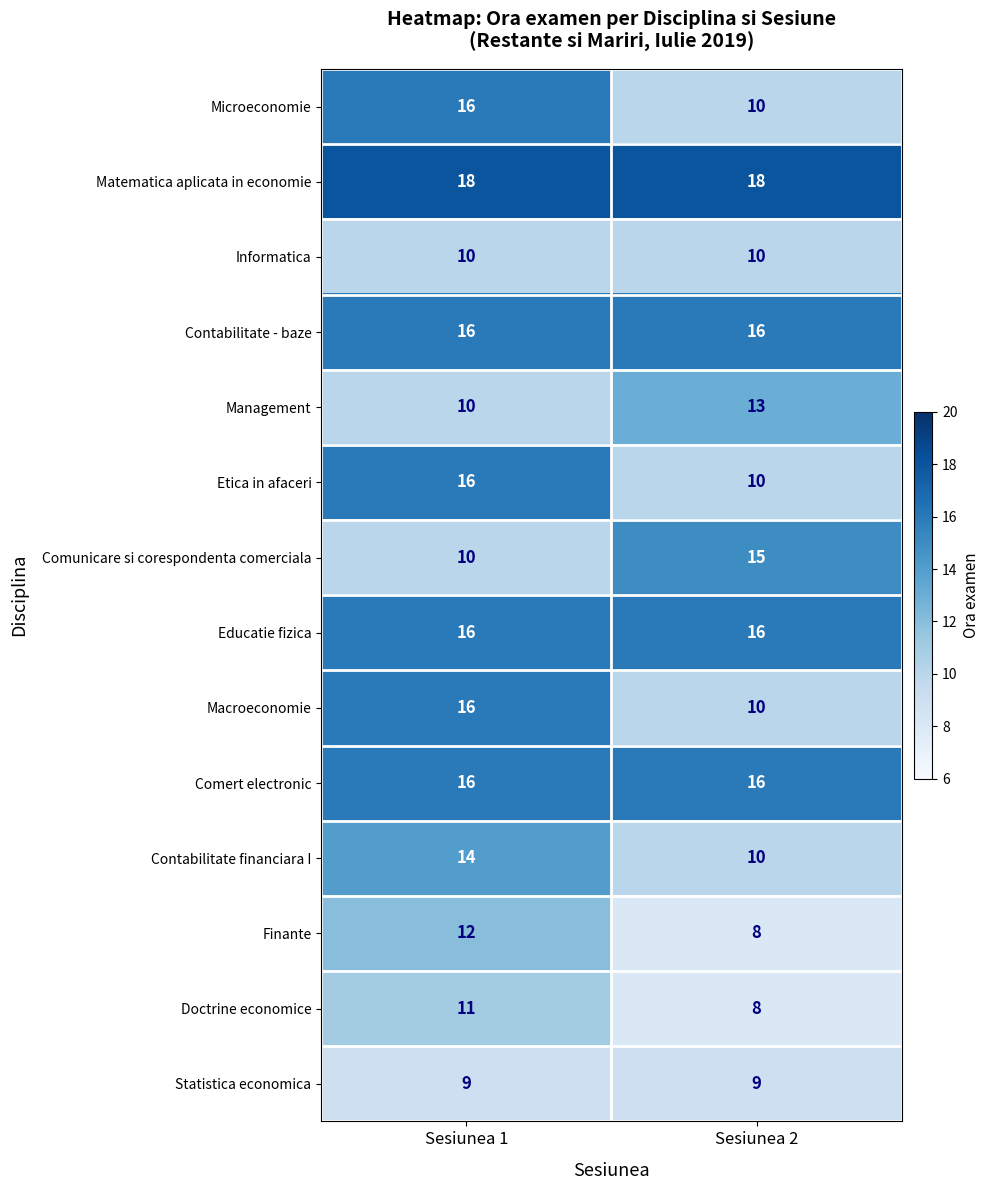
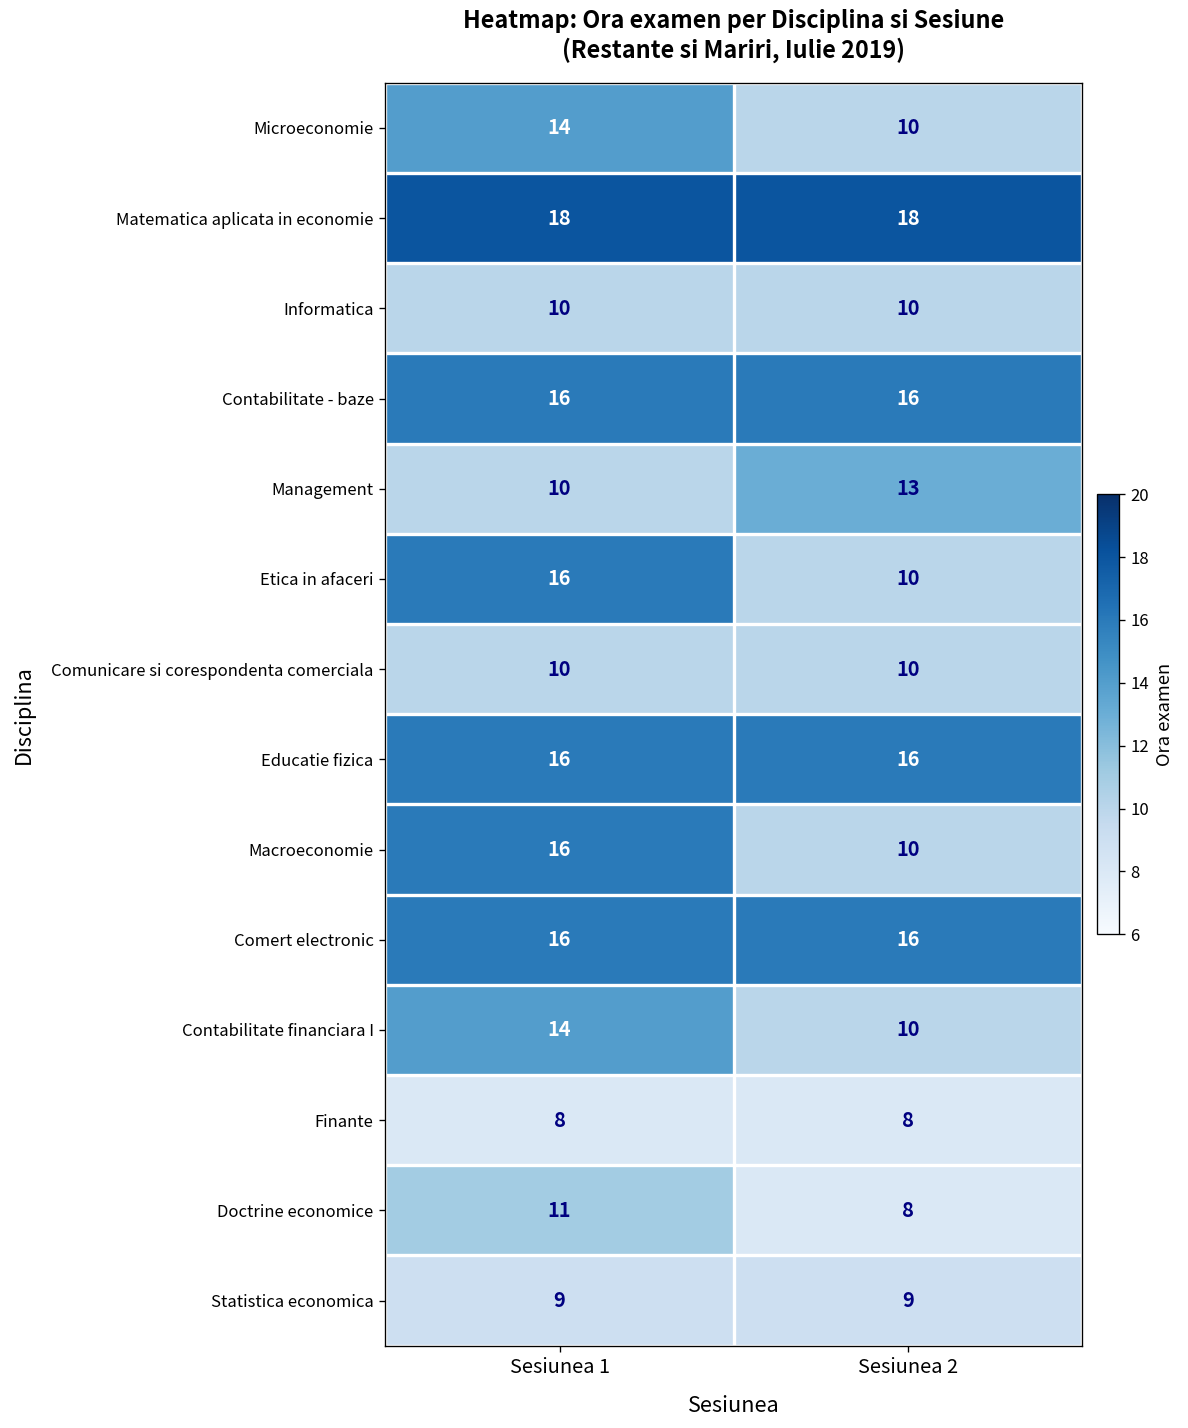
Microeconomie, Sesiunea 1: 16 -> 14
Comunicare si corespondenta comerciala, Sesiunea 2: 15 -> 10
Finante, Sesiunea 1: 12 -> 8
